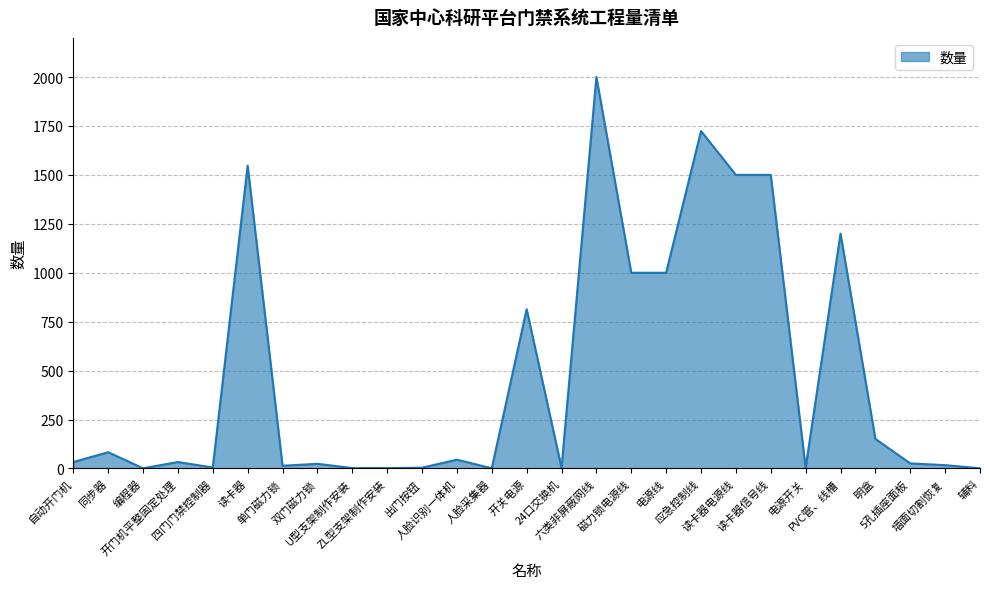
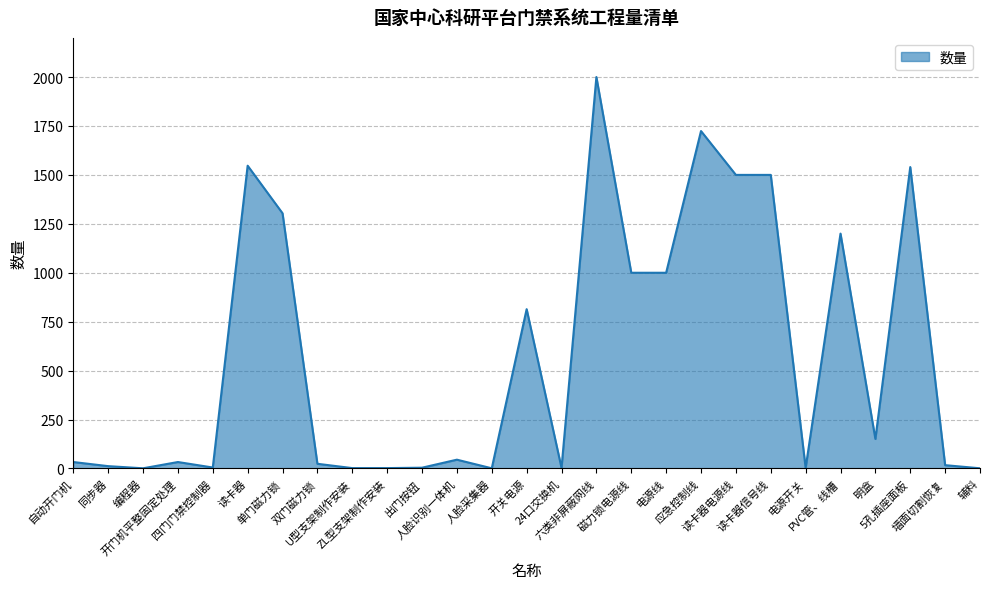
同步器: 80 -> 10
单门磁力锁: 10 -> 1300
5孔插座面板: 30 -> 1540
